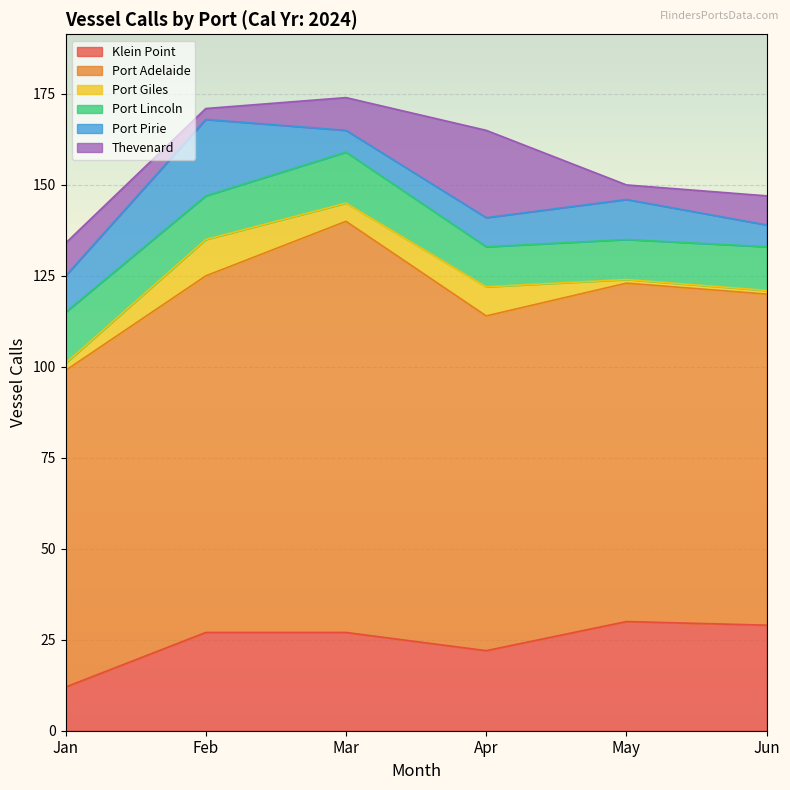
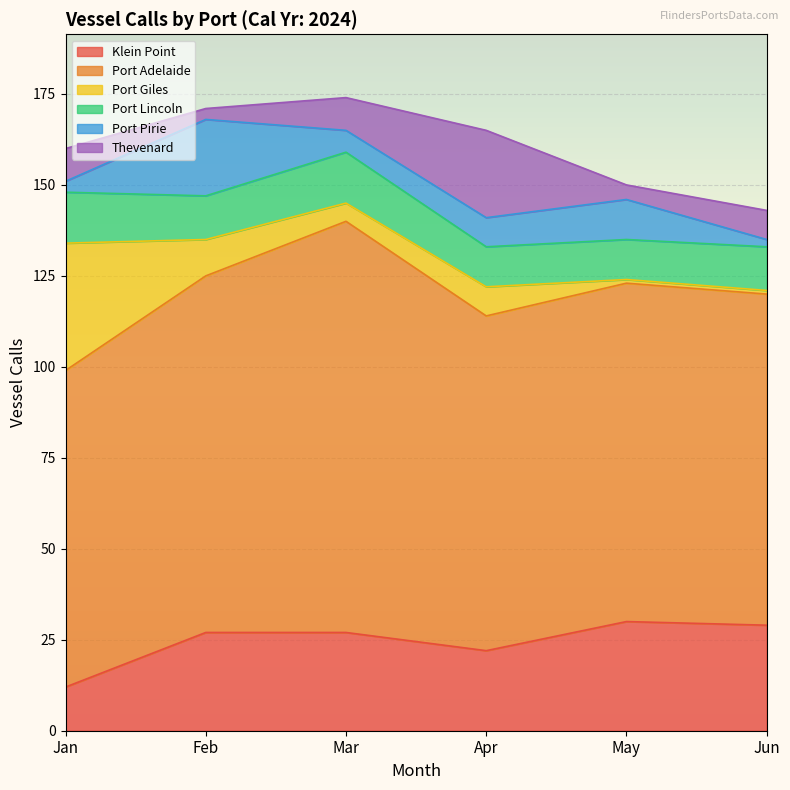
Port Giles, Jan: 2 -> 35
Port Pirie, Jan: 10 -> 3
Port Pirie, Jun: 6 -> 2
